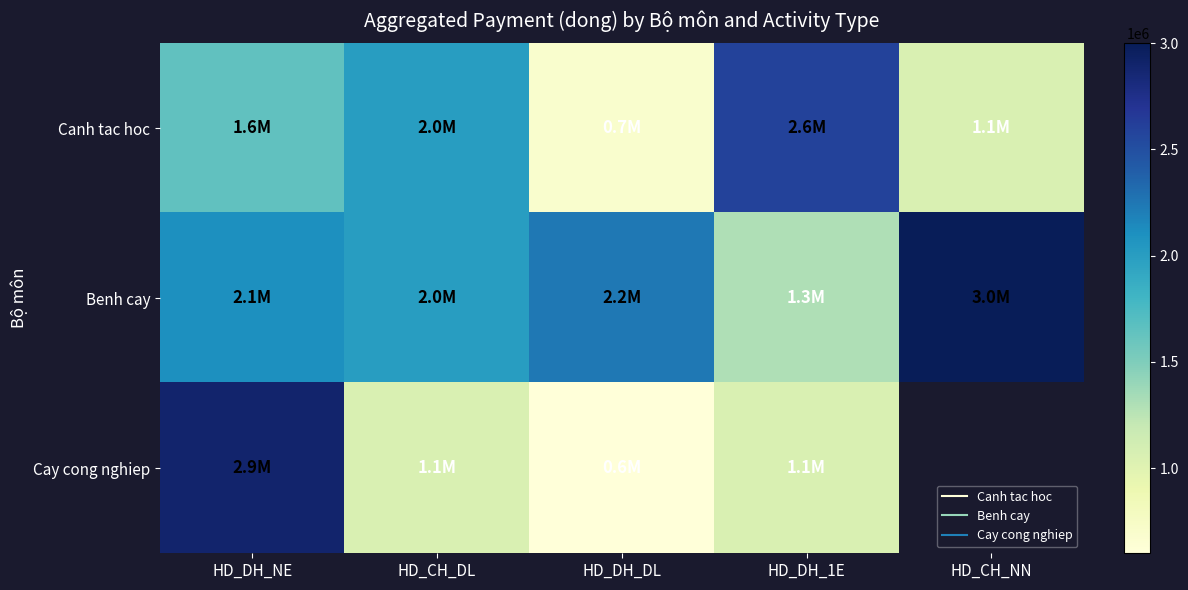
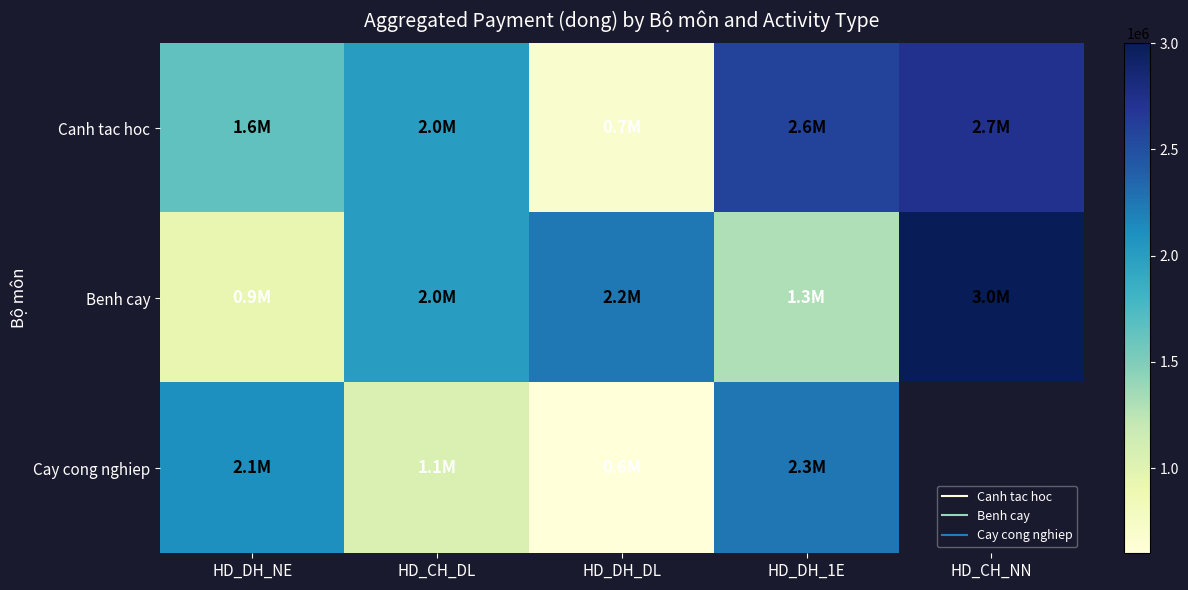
Canh tac hoc, HD_CH_NN: 1.1M -> 2.7M
Benh cay, HD_DH_NE: 2.1M -> 0.9M
Cay cong nghiep, HD_DH_NE: 2.9M -> 2.1M
Cay cong nghiep, HD_DH_1E: 1.1M -> 2.3M
